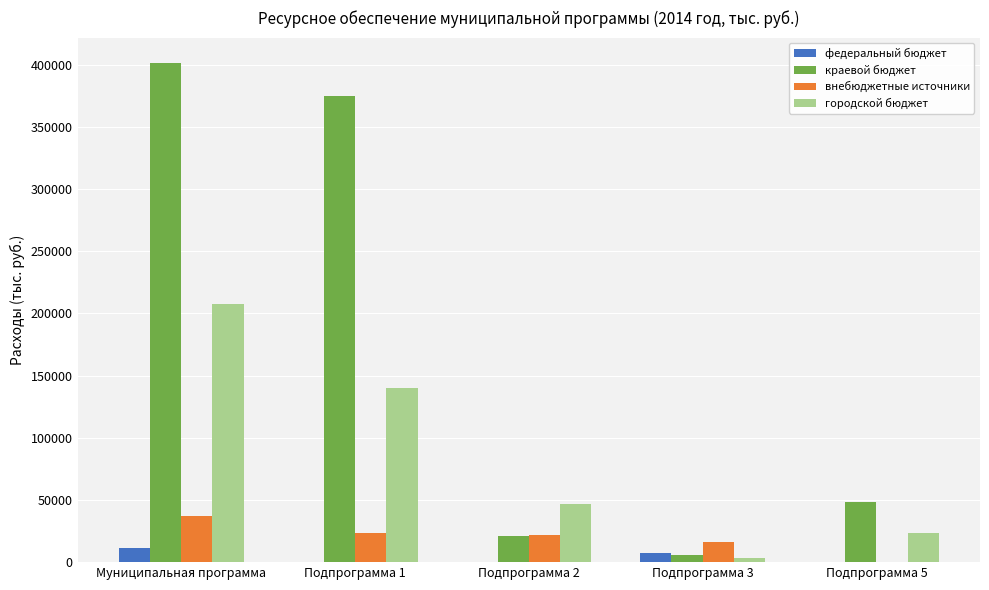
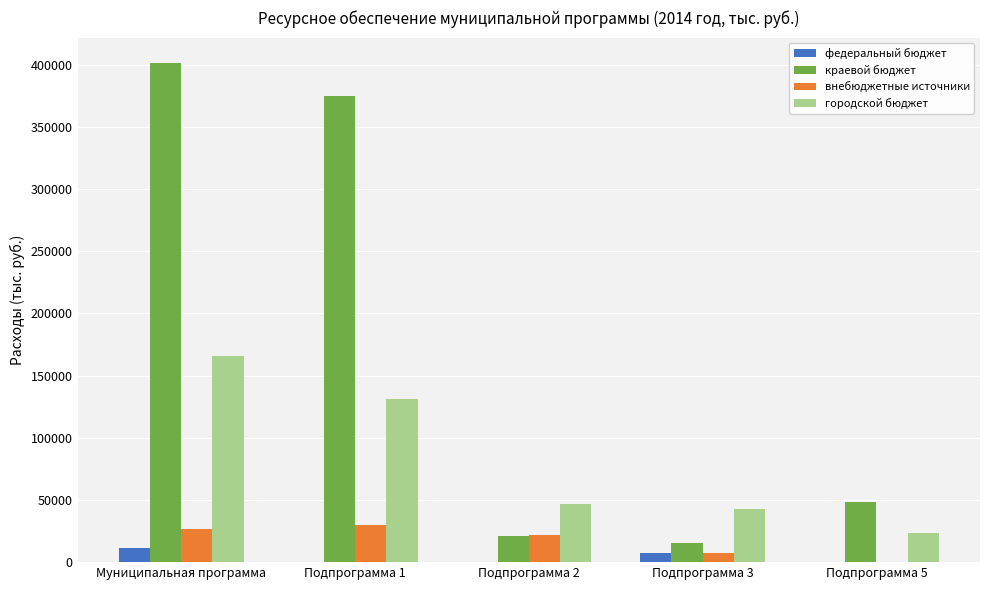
внебюджетные источники, Муниципальная программа: 37000 -> 26000
городской бюджет, Муниципальная программа: 207000 -> 166000
внебюджетные источники, Подпрограмма 1: 23000 -> 30000
городской бюджет, Подпрограмма 1: 140000 -> 132000
краевой бюджет, Подпрограмма 3: 6000 -> 16000
внебюджетные источники, Подпрограмма 3: 16000 -> 7000
городской бюджет, Подпрограмма 3: 3000 -> 43000
